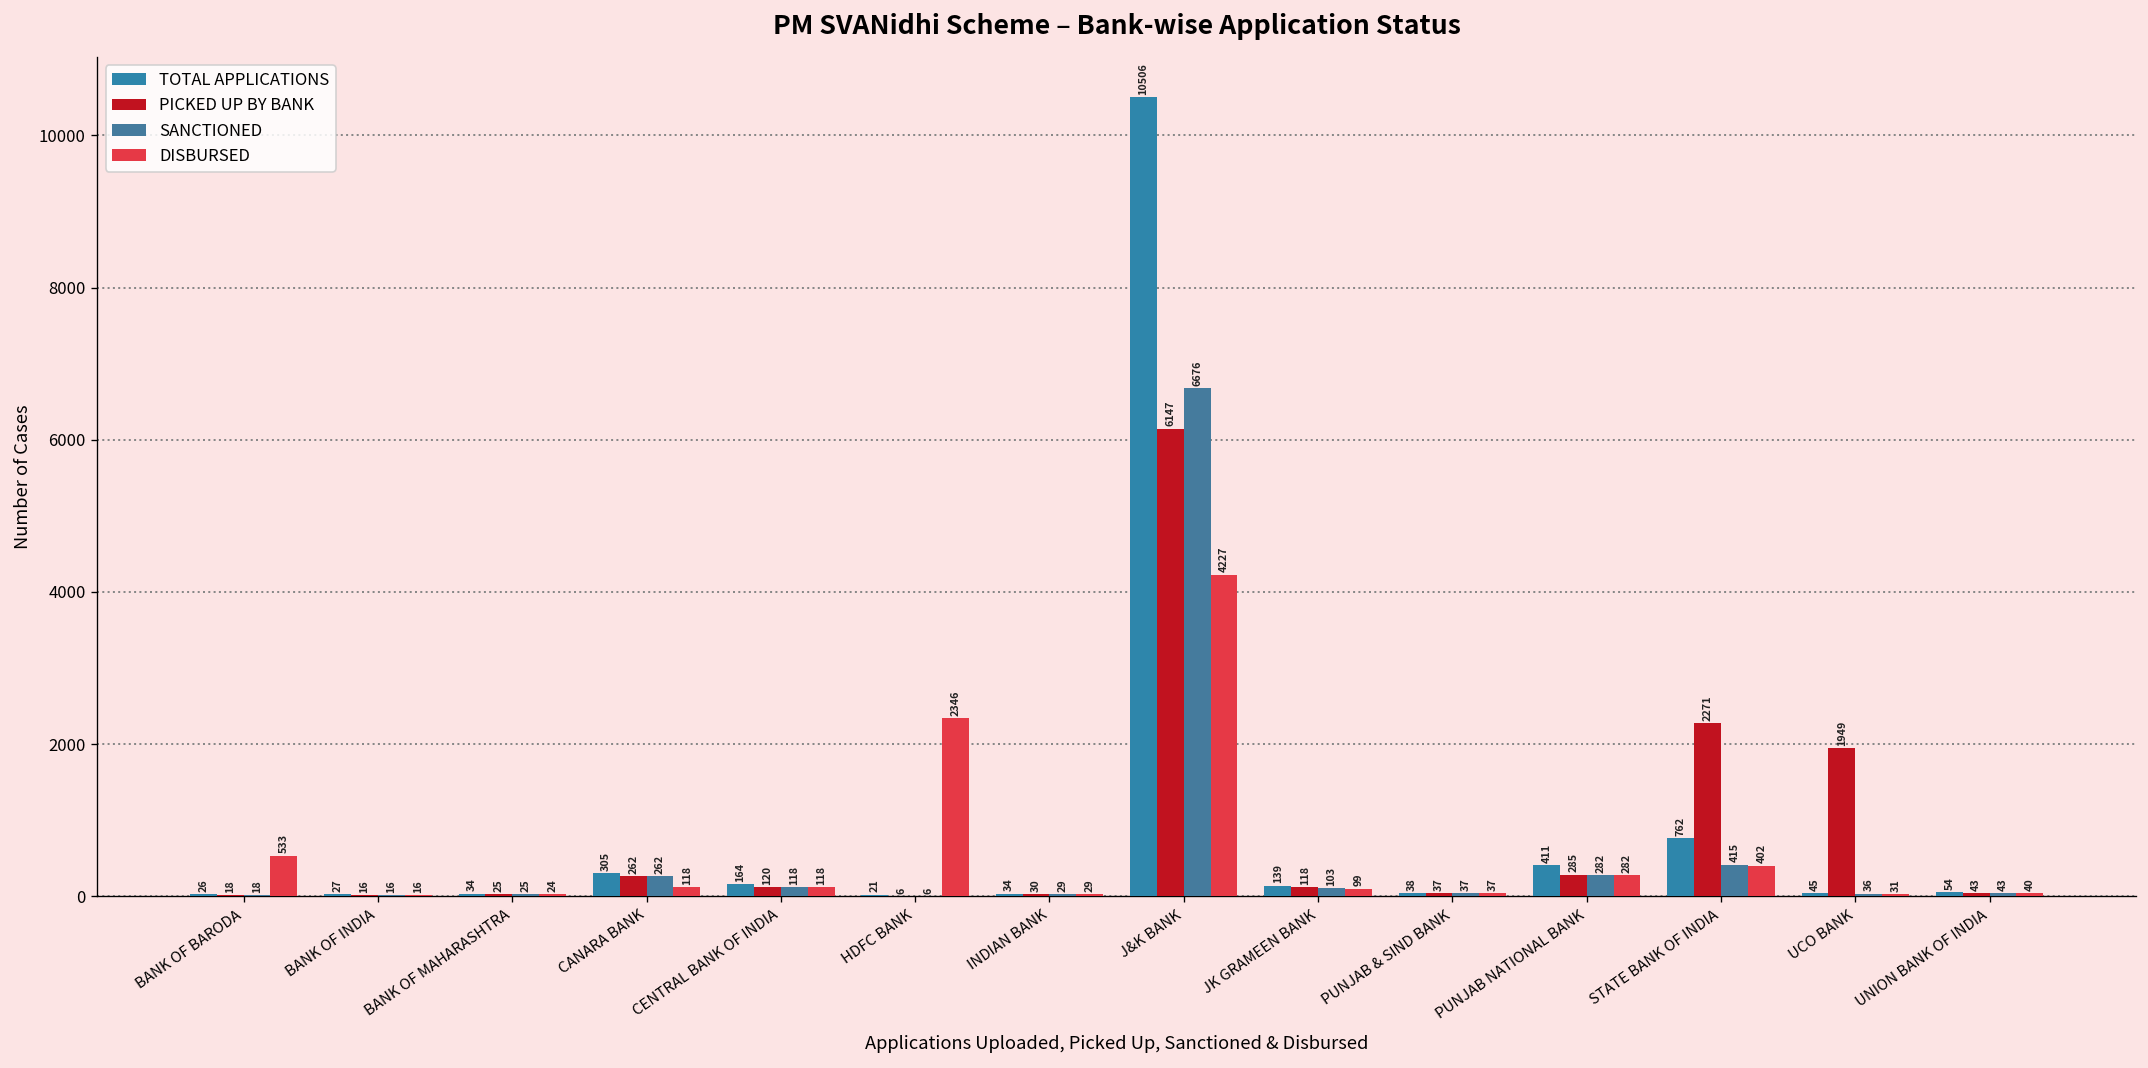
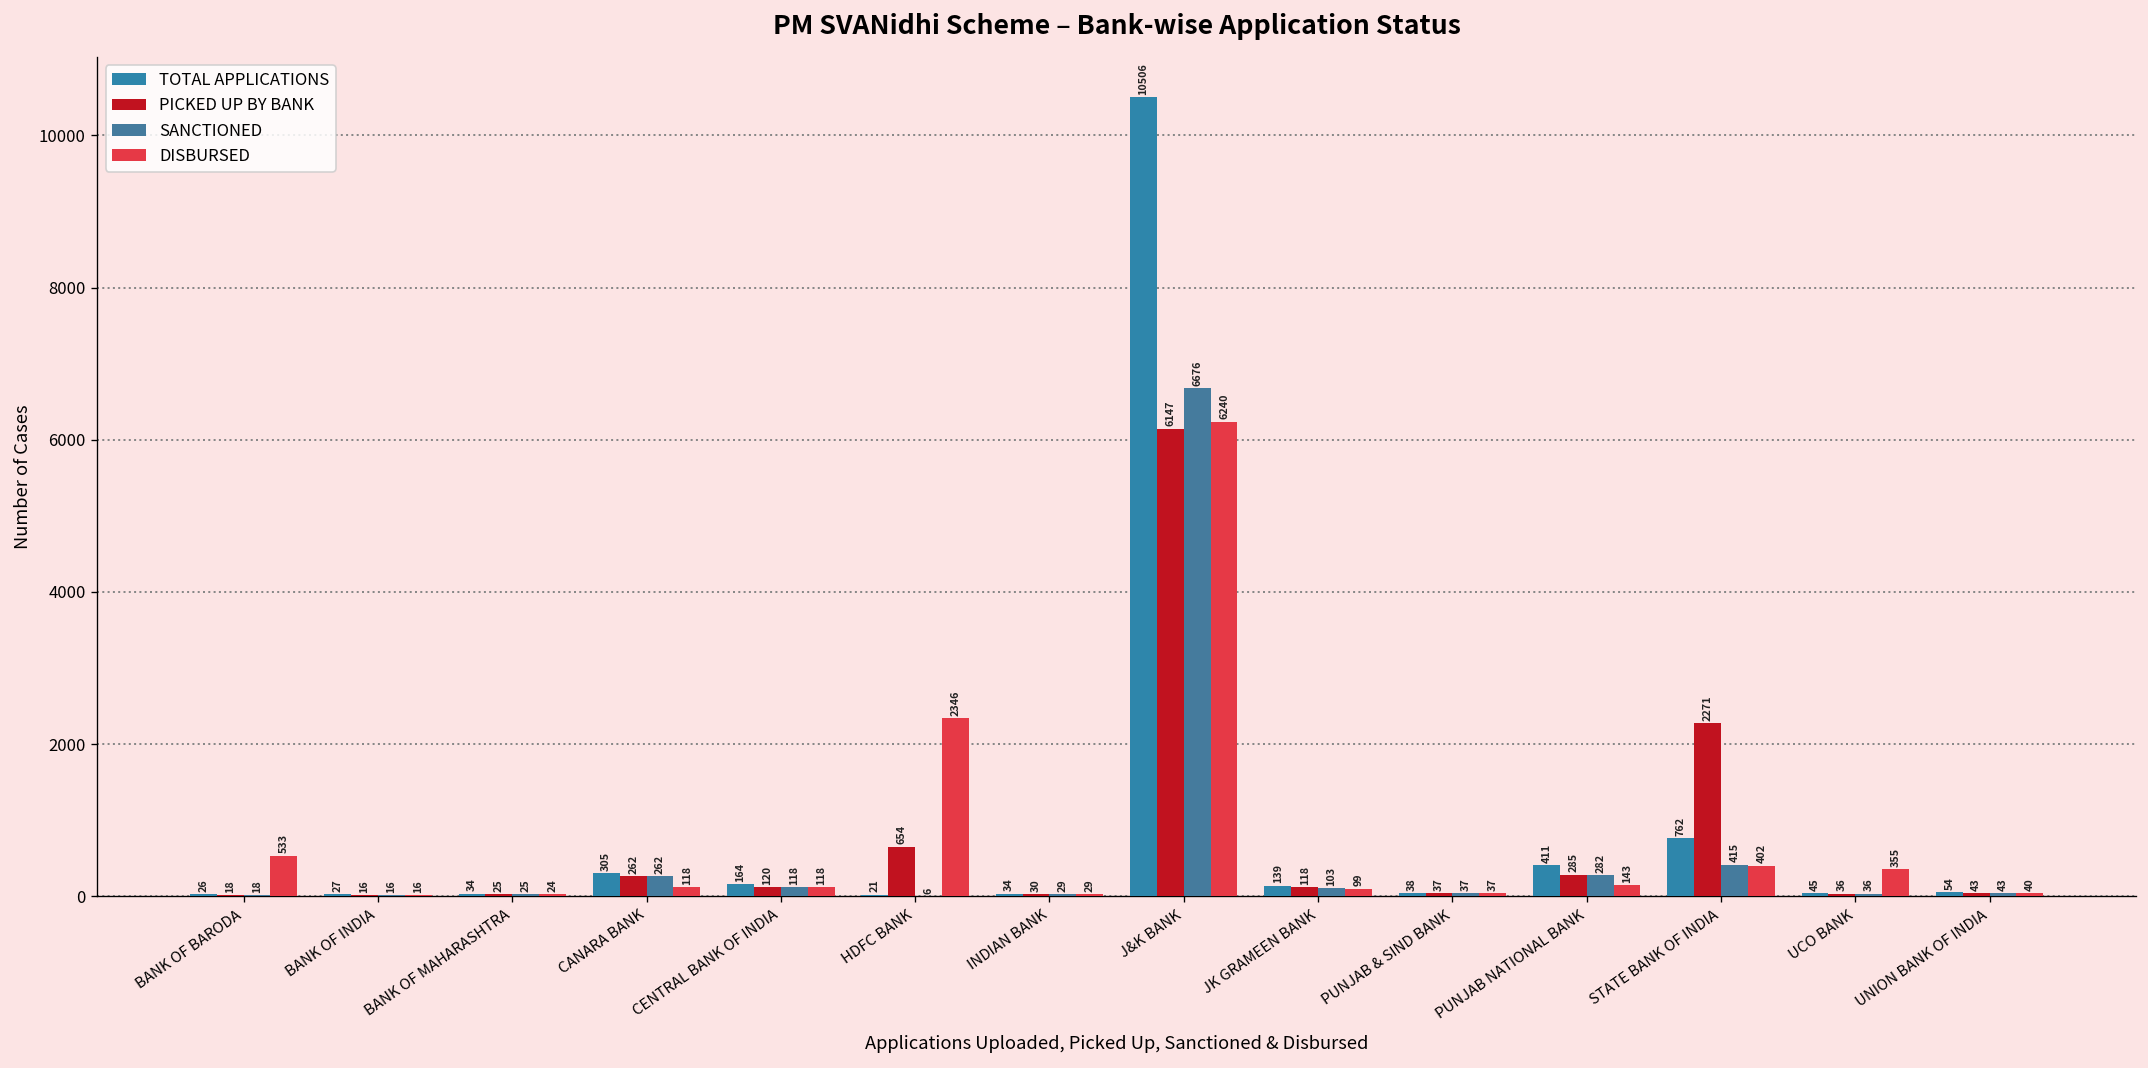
PICKED UP BY BANK, HDFC BANK: 6 -> 654
DISBURSED, J&K BANK: 4227 -> 6240
DISBURSED, PUNJAB NATIONAL BANK: 282 -> 143
PICKED UP BY BANK, UCO BANK: 1949 -> 36
DISBURSED, UCO BANK: 31 -> 355
